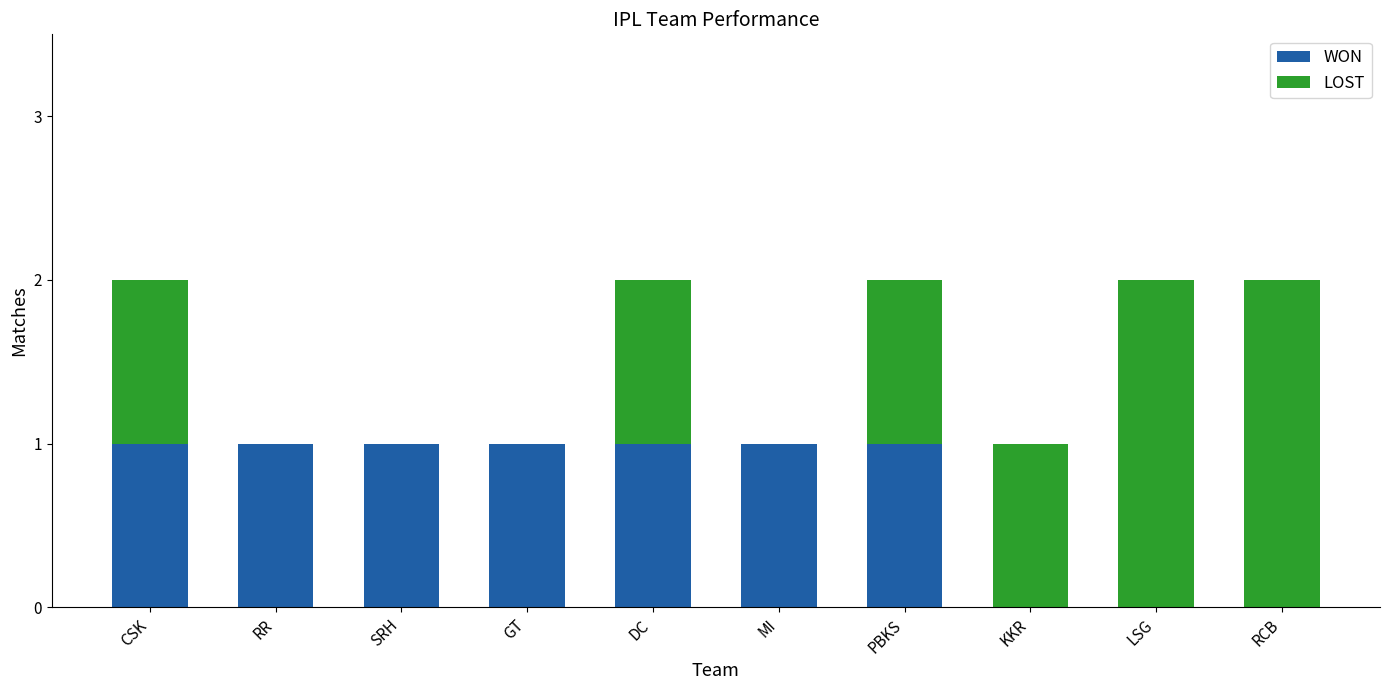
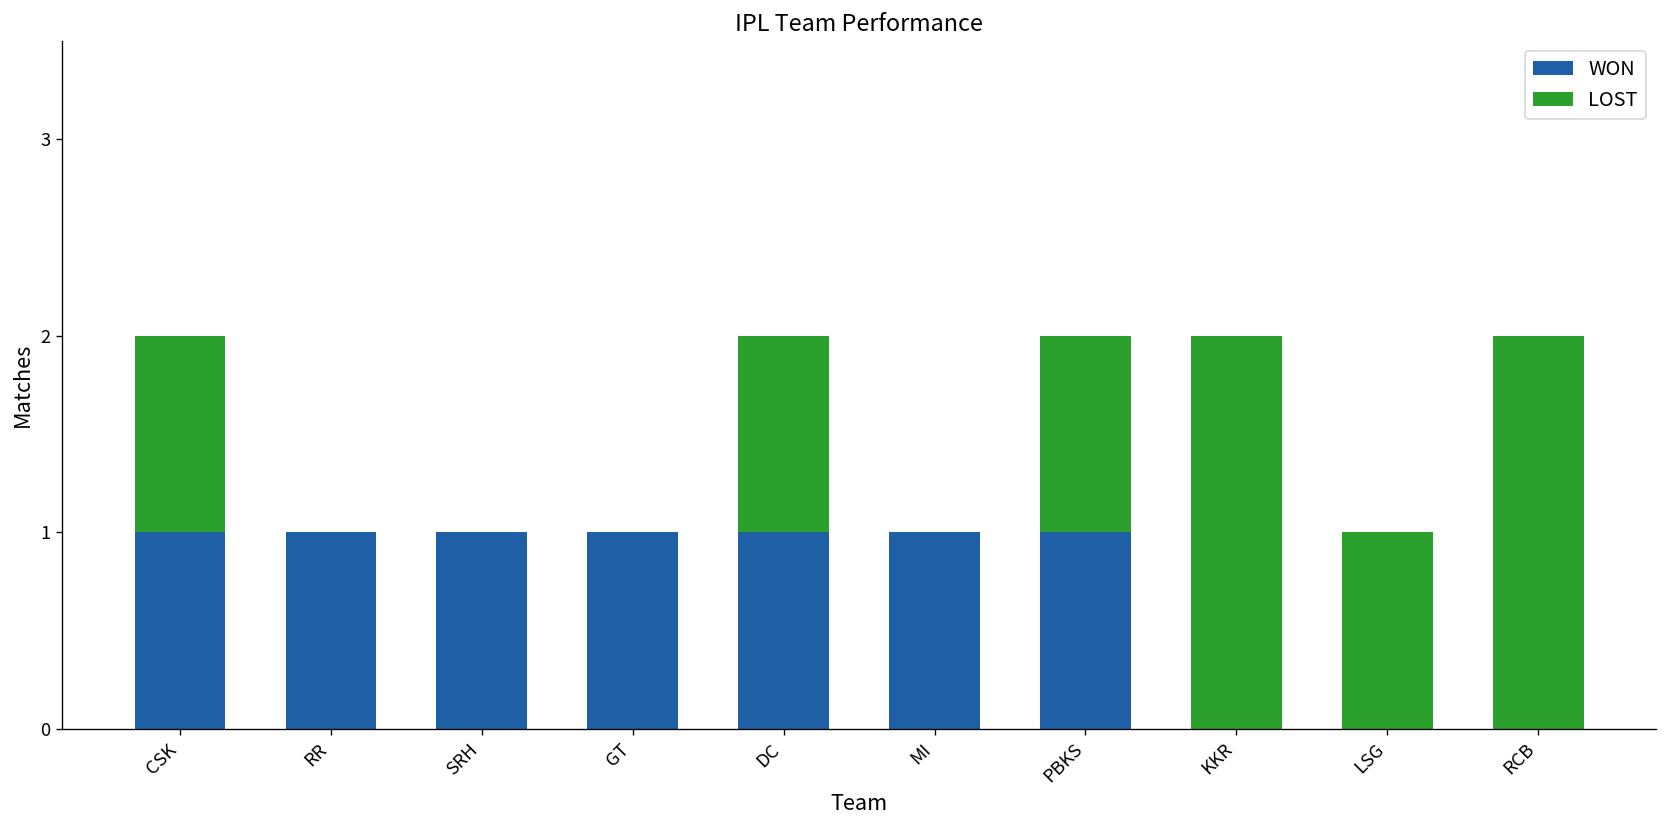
LOST, KKR: 1 -> 2
LOST, LSG: 2 -> 1
